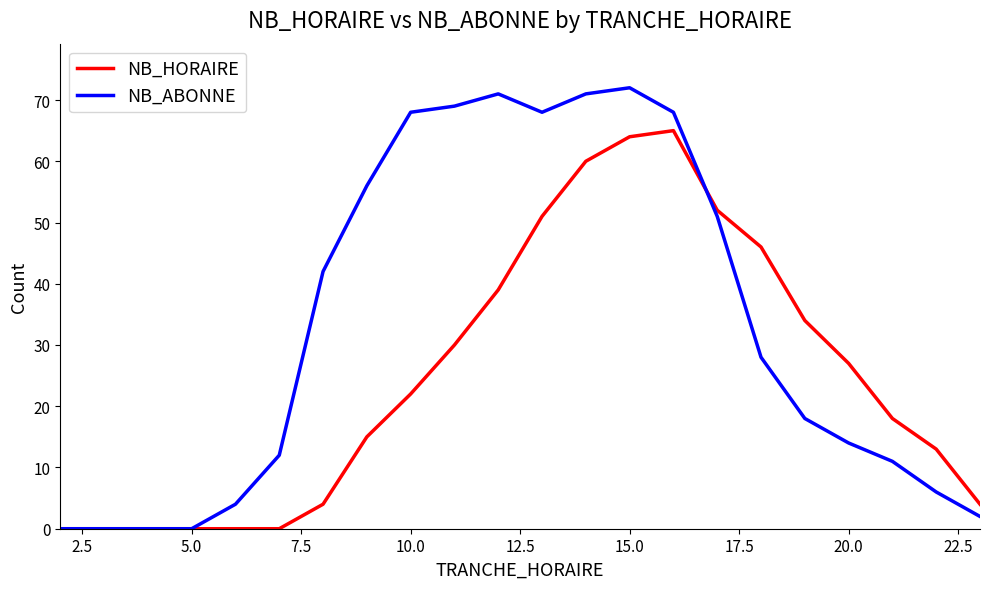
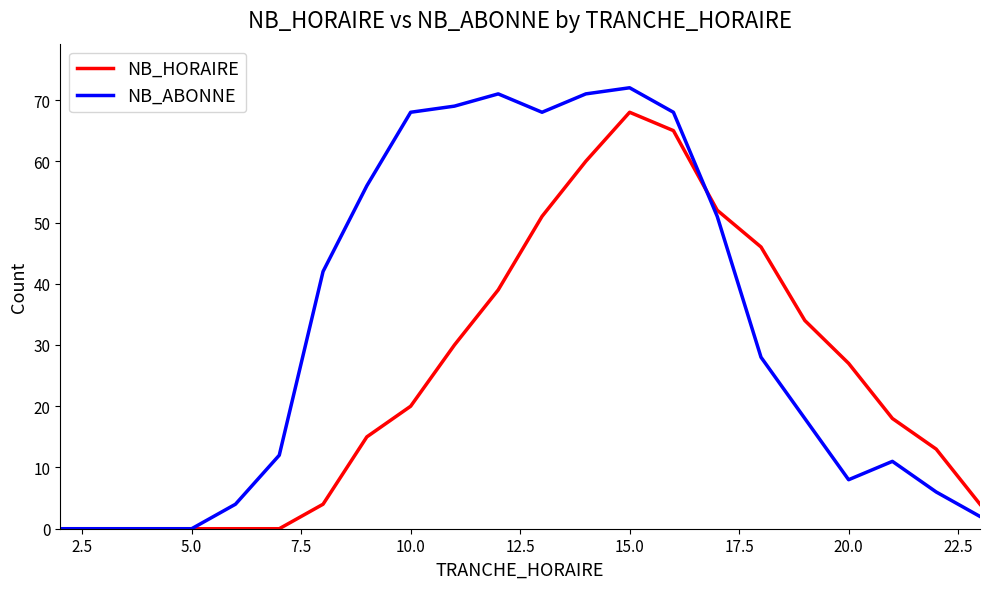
NB_HORAIRE, 10.0: 22 -> 20
NB_HORAIRE, 15.0: 64 -> 68
NB_ABONNE, 20.0: 14 -> 8
